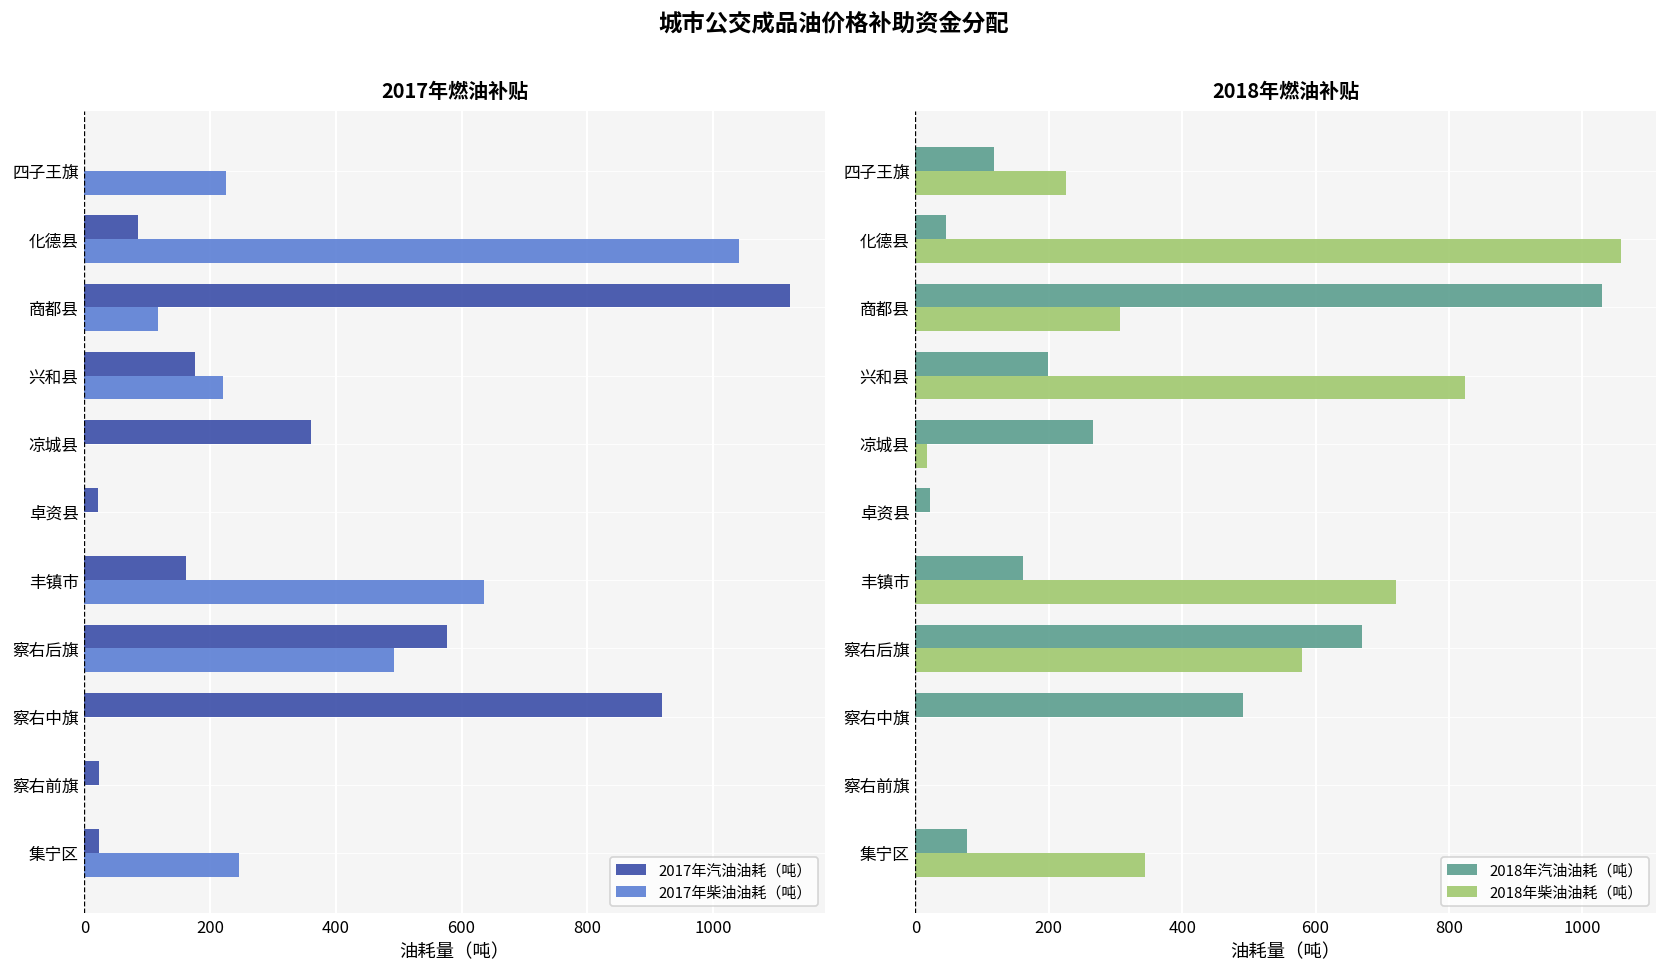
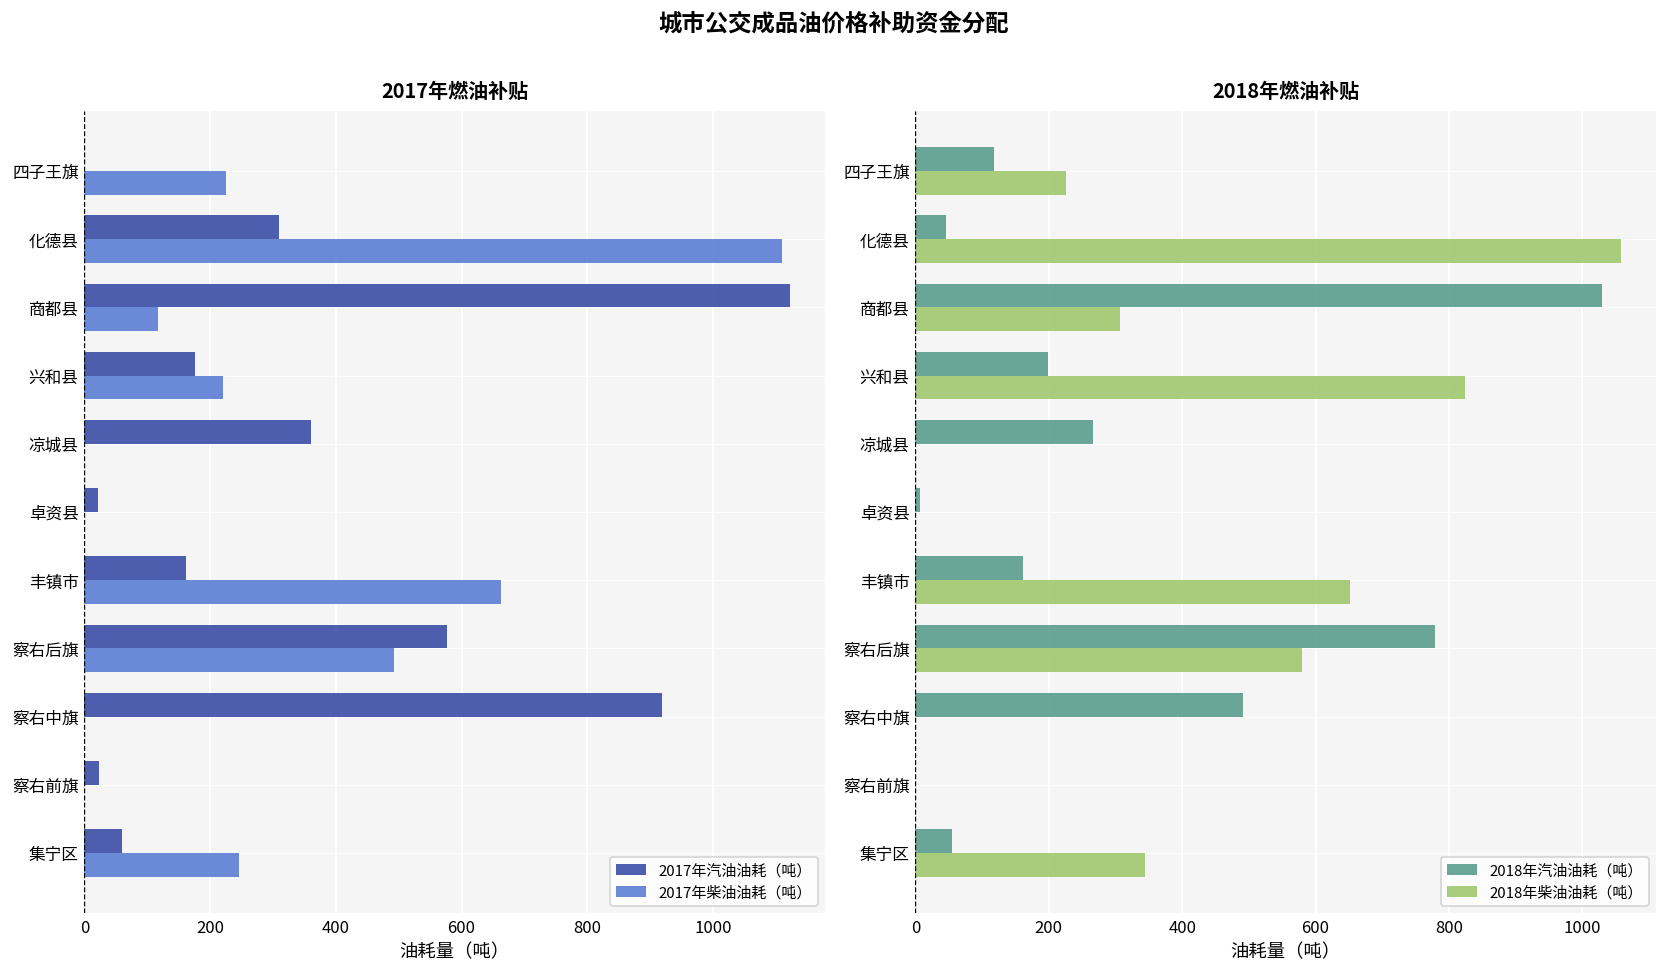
2017年燃油补贴, 2017年汽油油耗（吨）, 化德县: 80 -> 310
2017年燃油补贴, 2017年柴油油耗（吨）, 化德县: 1040 -> 1110
2017年燃油补贴, 2017年柴油油耗（吨）, 丰镇市: 640 -> 660
2017年燃油补贴, 2017年汽油油耗（吨）, 集宁区: 20 -> 60
2018年燃油补贴, 2018年柴油油耗（吨）, 凉城县: 20 -> 0
2018年燃油补贴, 2018年汽油油耗（吨）, 卓资县: 20 -> 10
2018年燃油补贴, 2018年柴油油耗（吨）, 丰镇市: 720 -> 650
2018年燃油补贴, 2018年汽油油耗（吨）, 察右后旗: 670 -> 780
2018年燃油补贴, 2018年汽油油耗（吨）, 集宁区: 80 -> 50
